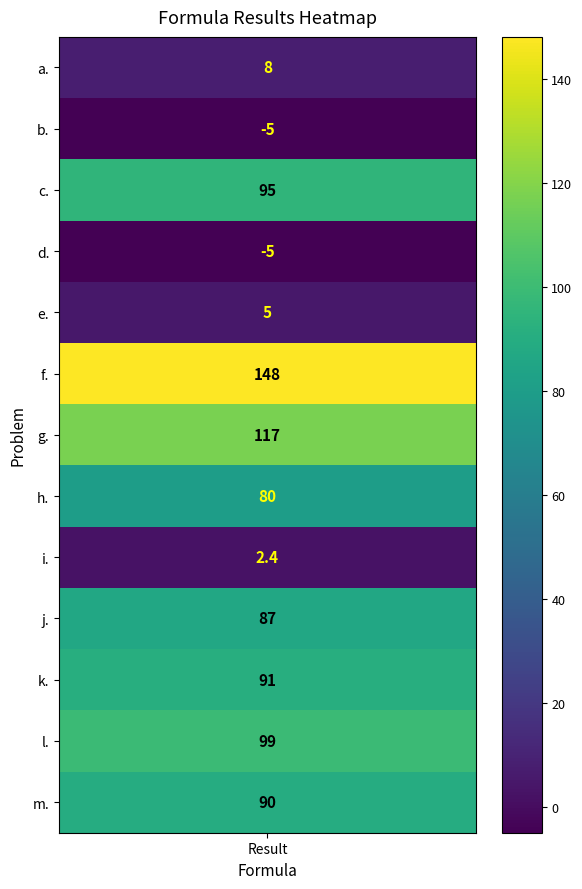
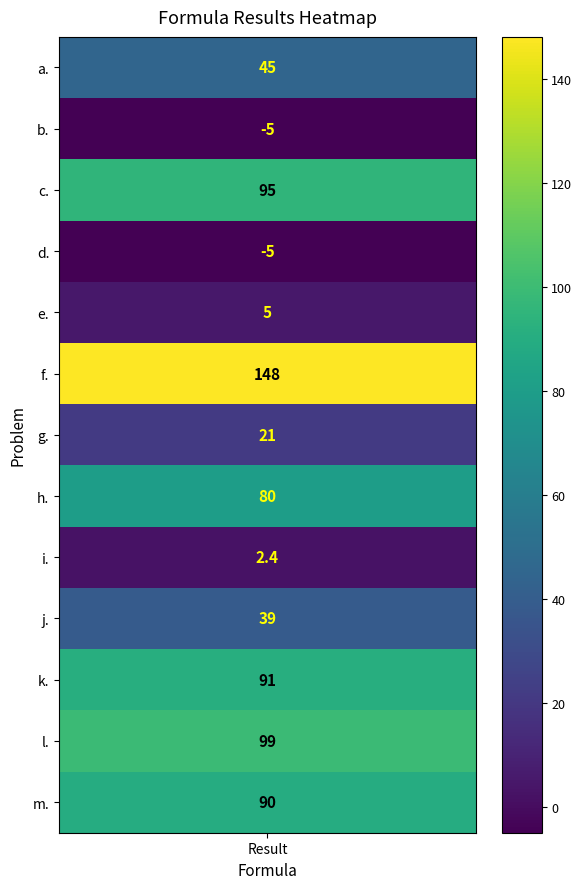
a., Result: 8 -> 45
g., Result: 117 -> 21
j., Result: 87 -> 39
